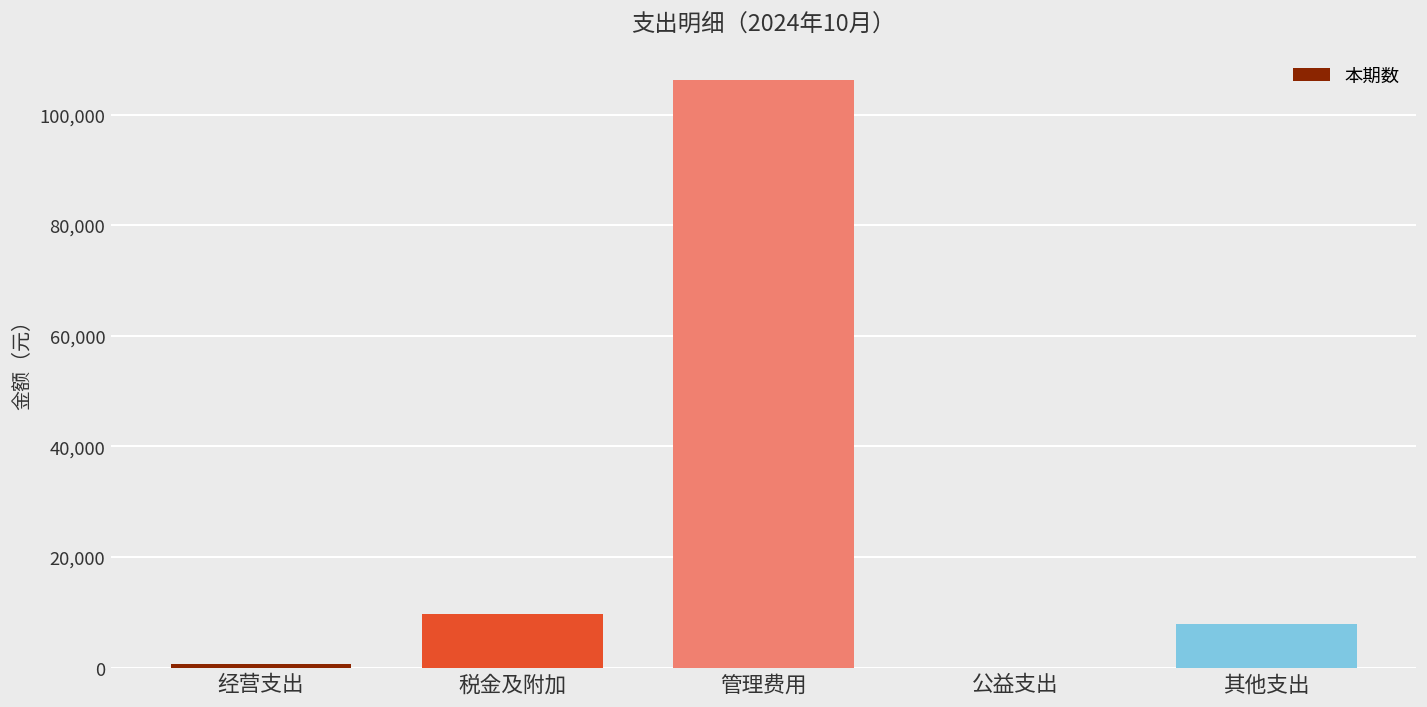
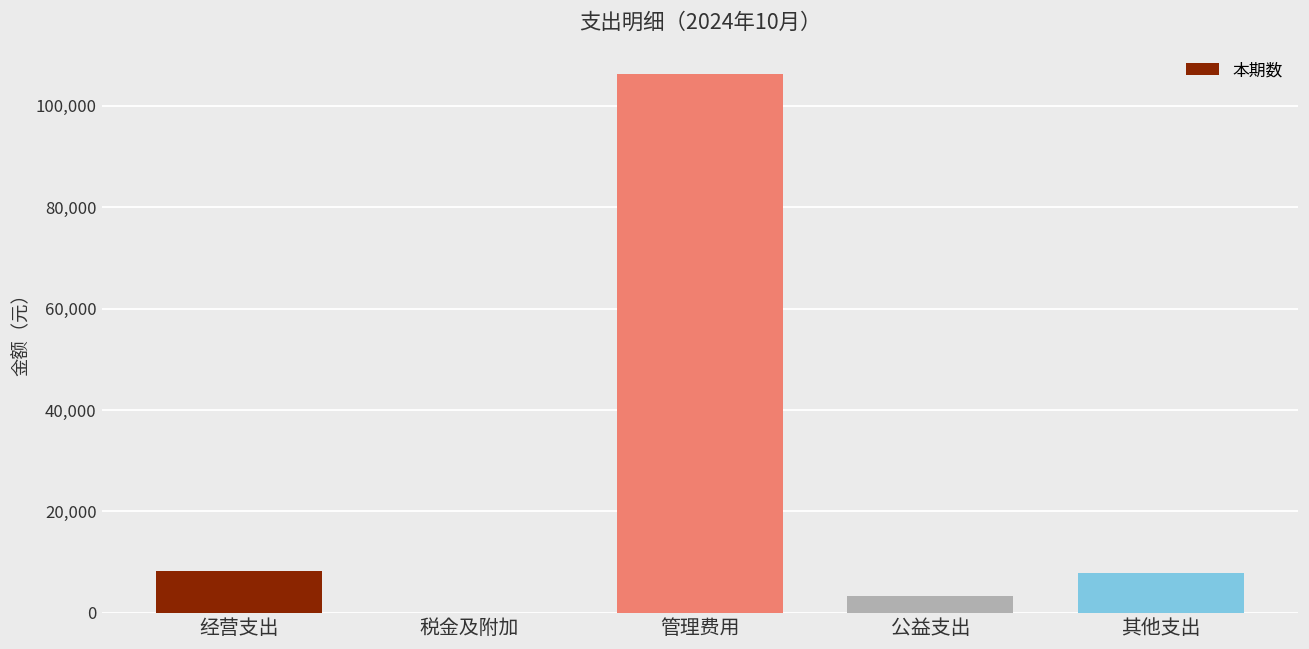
经营支出: 1,000 -> 8,000
税金及附加: 10,000 -> 0
公益支出: 0 -> 3,000
